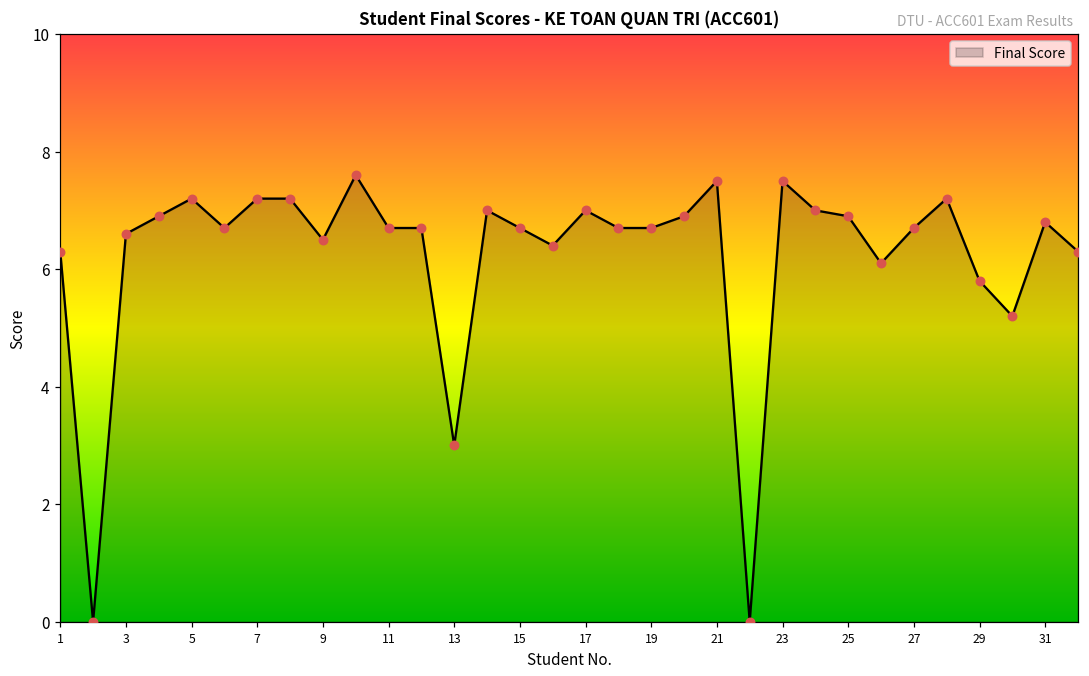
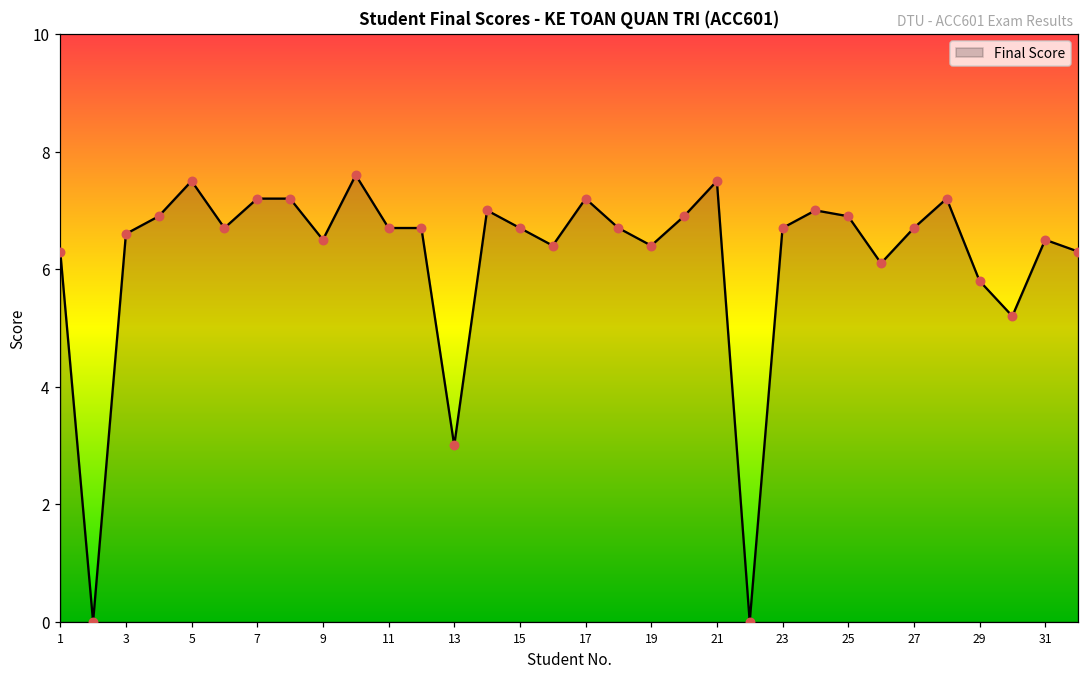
5: 7.2 -> 7.5
17: 7.0 -> 7.2
19: 6.7 -> 6.4
23: 7.5 -> 6.7
31: 6.8 -> 6.5
